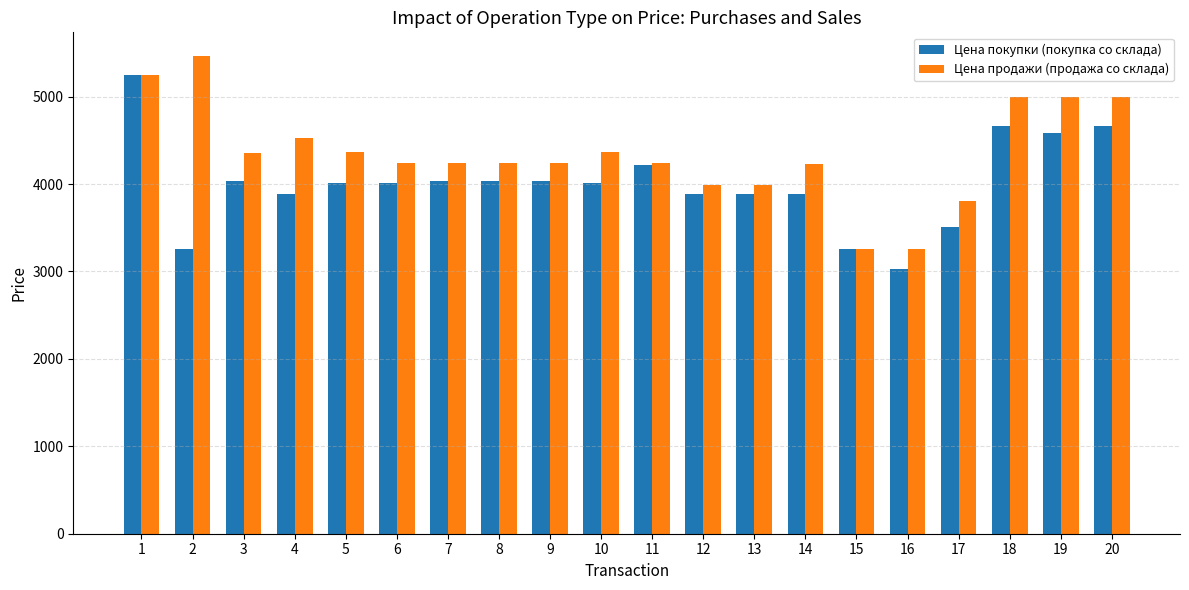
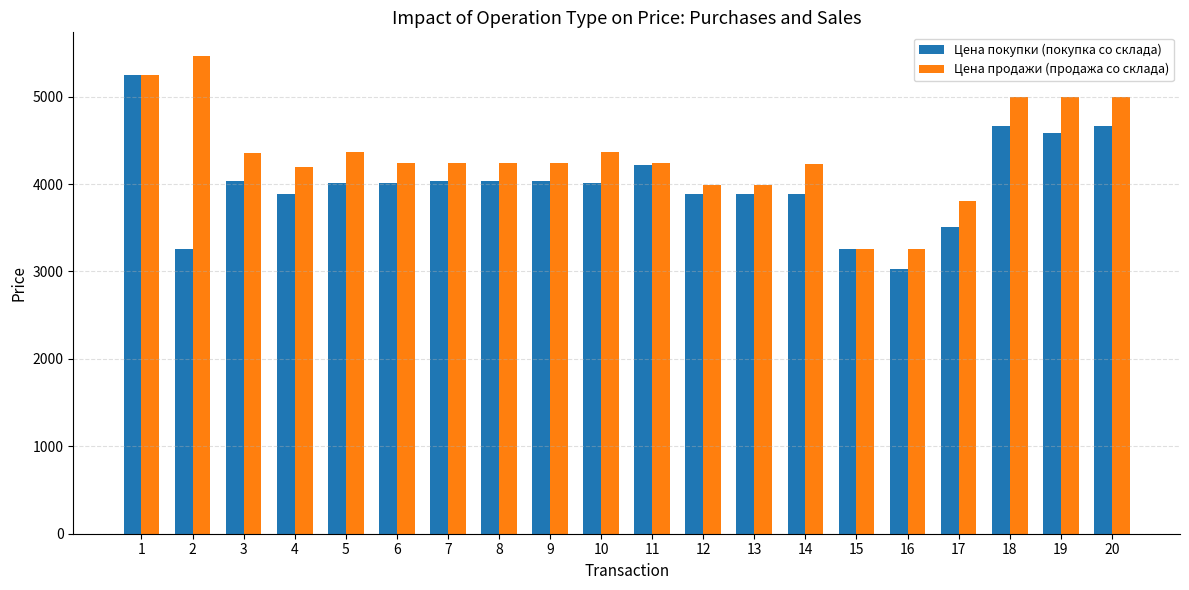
Цена продажи (продажа со склада), 4: 4500 -> 4200
